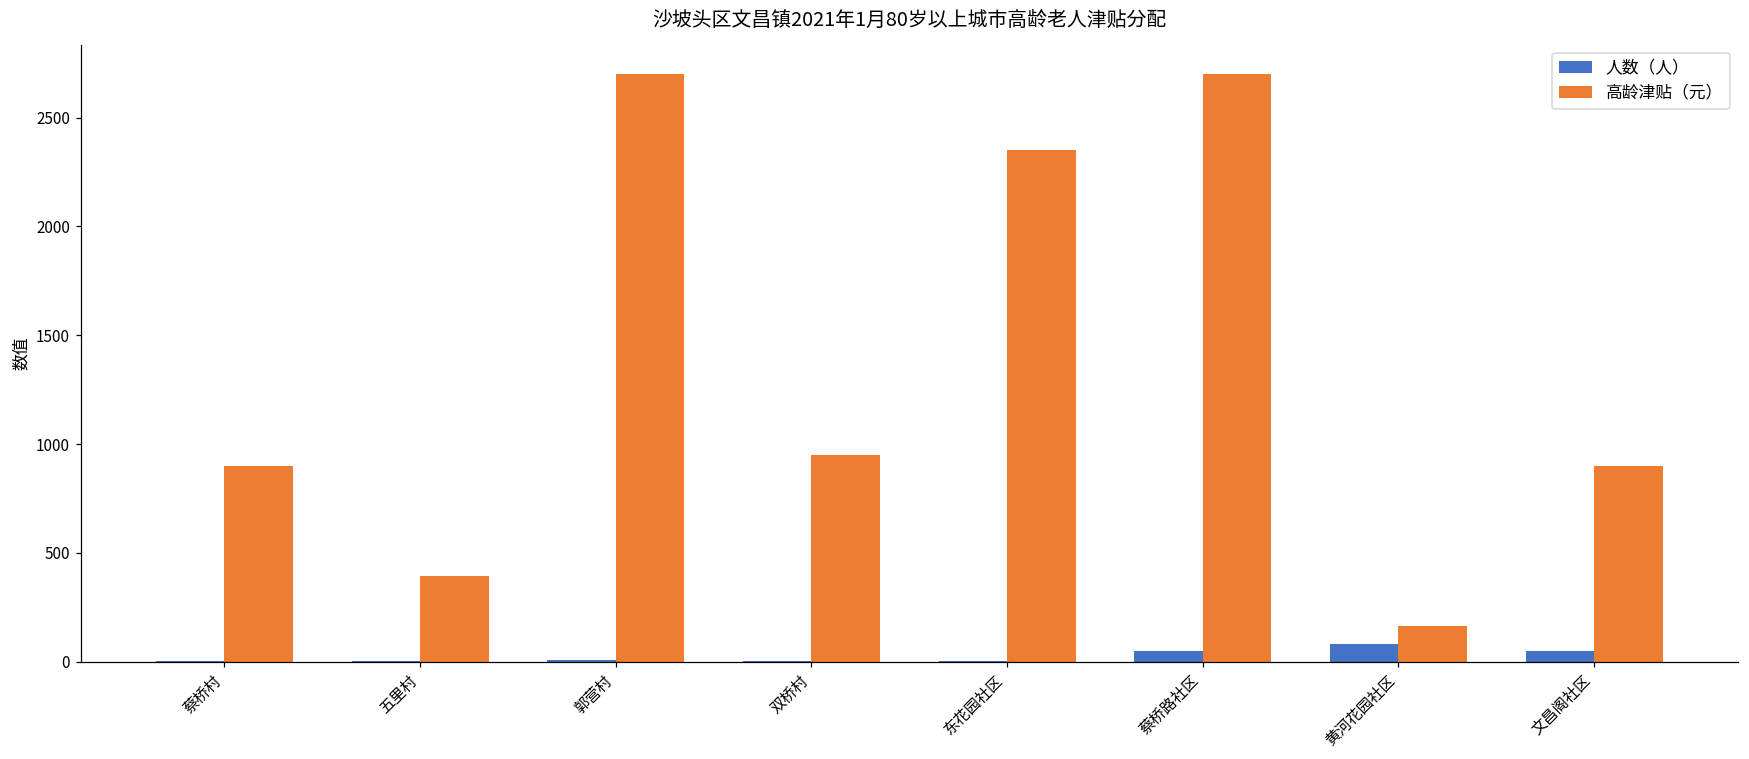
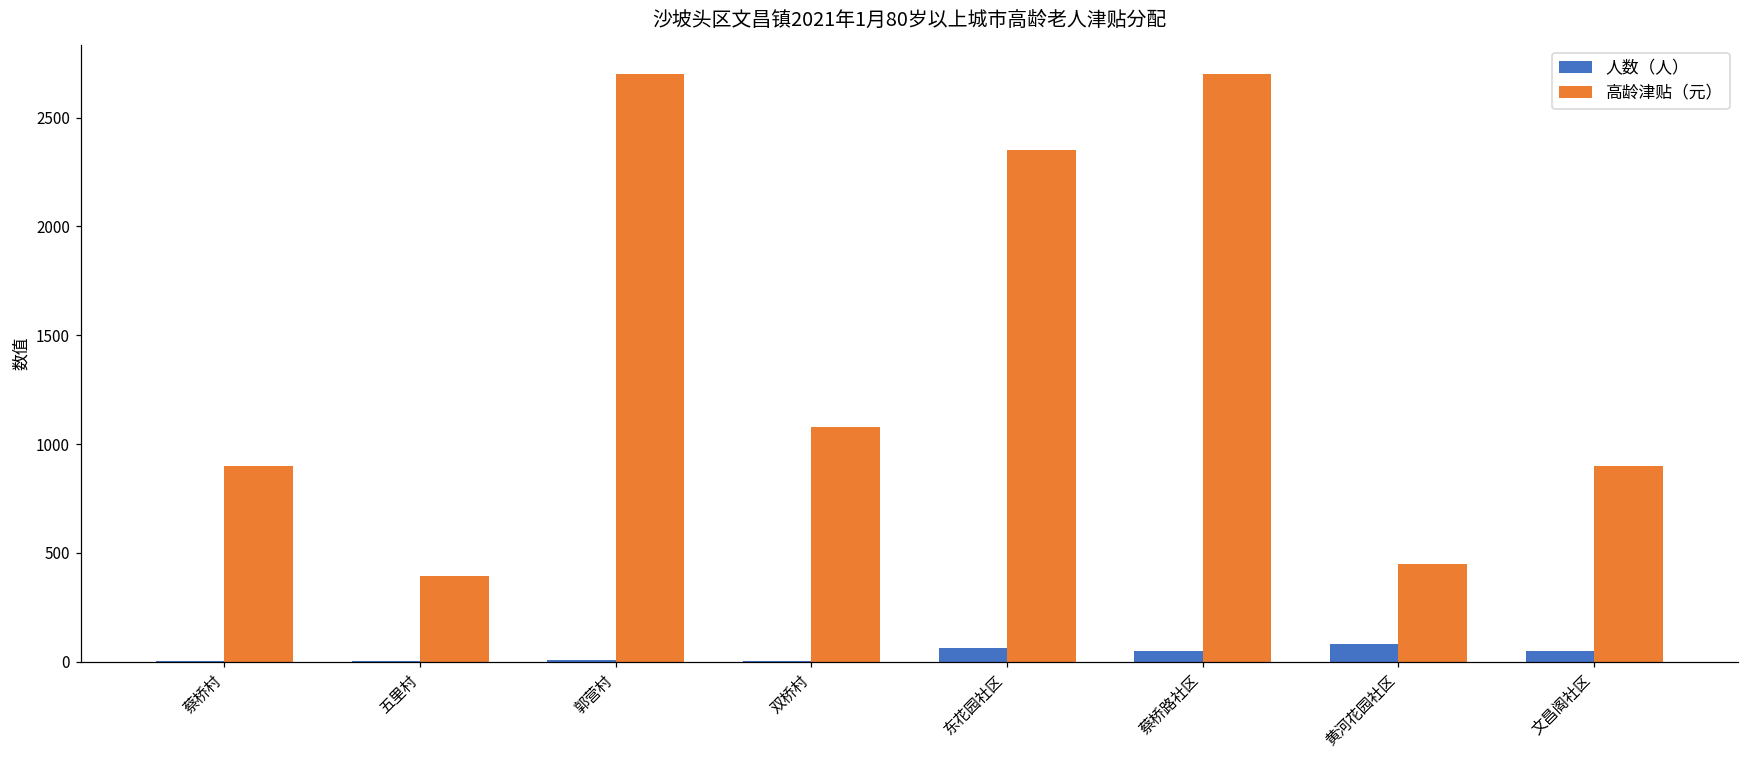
高龄津贴（元）, 双桥村: 950 -> 1080
人数（人）, 东花园社区: 10 -> 60
高龄津贴（元）, 黄河花园社区: 170 -> 450
